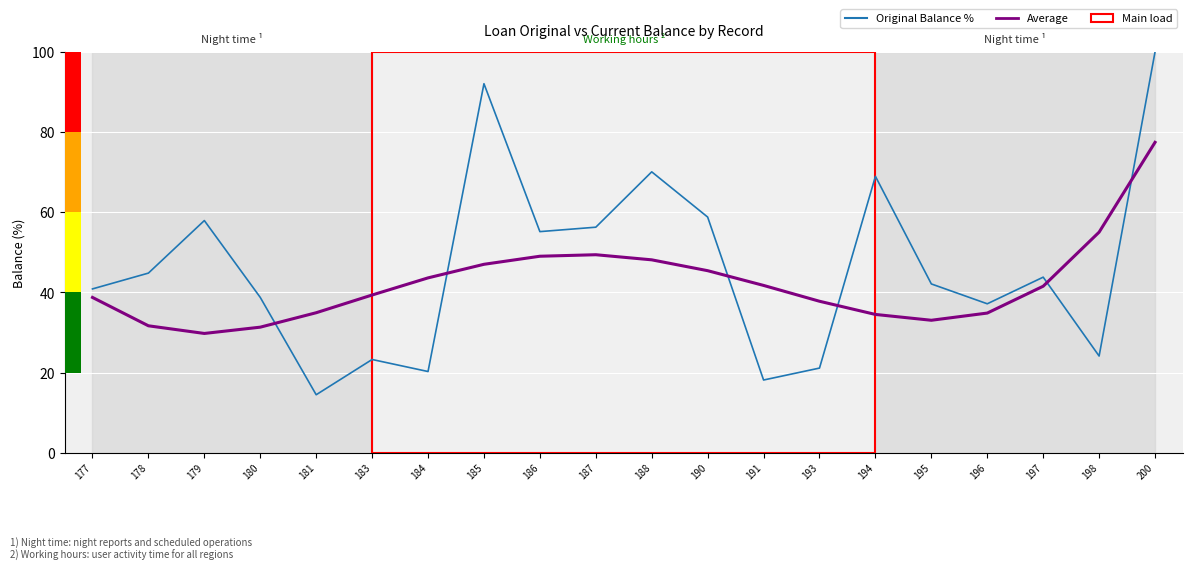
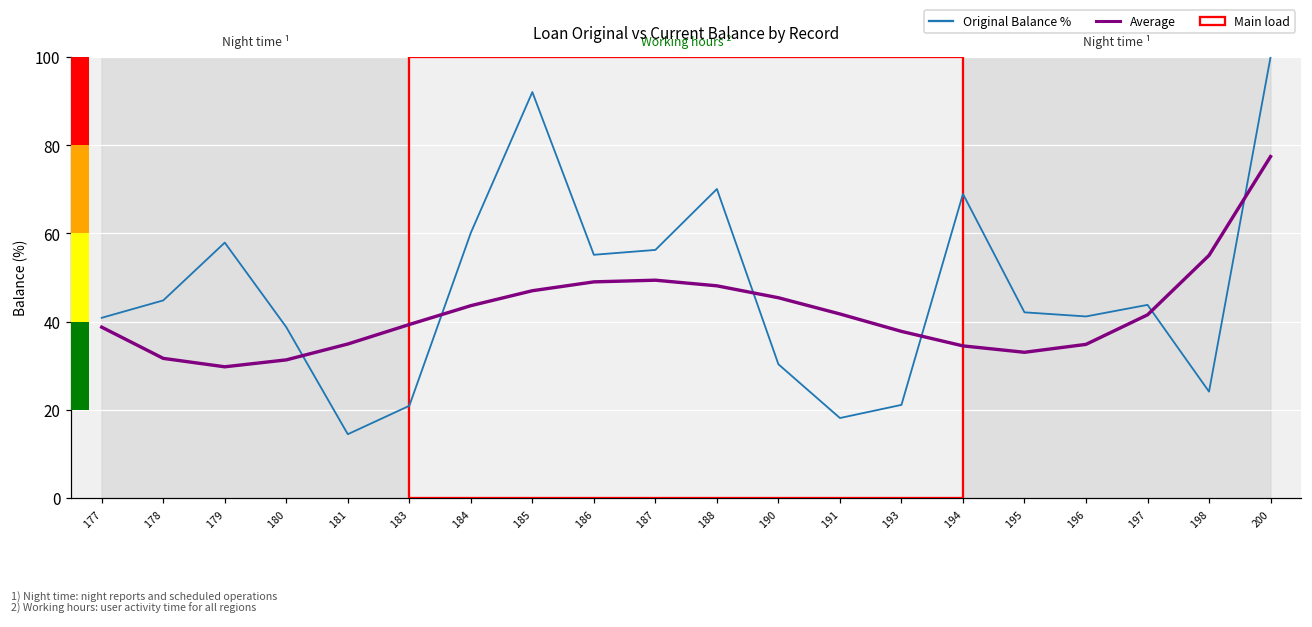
Original Balance %, 183: 23 -> 21
Original Balance %, 184: 20 -> 60
Original Balance %, 190: 59 -> 30
Original Balance %, 196: 37 -> 41
